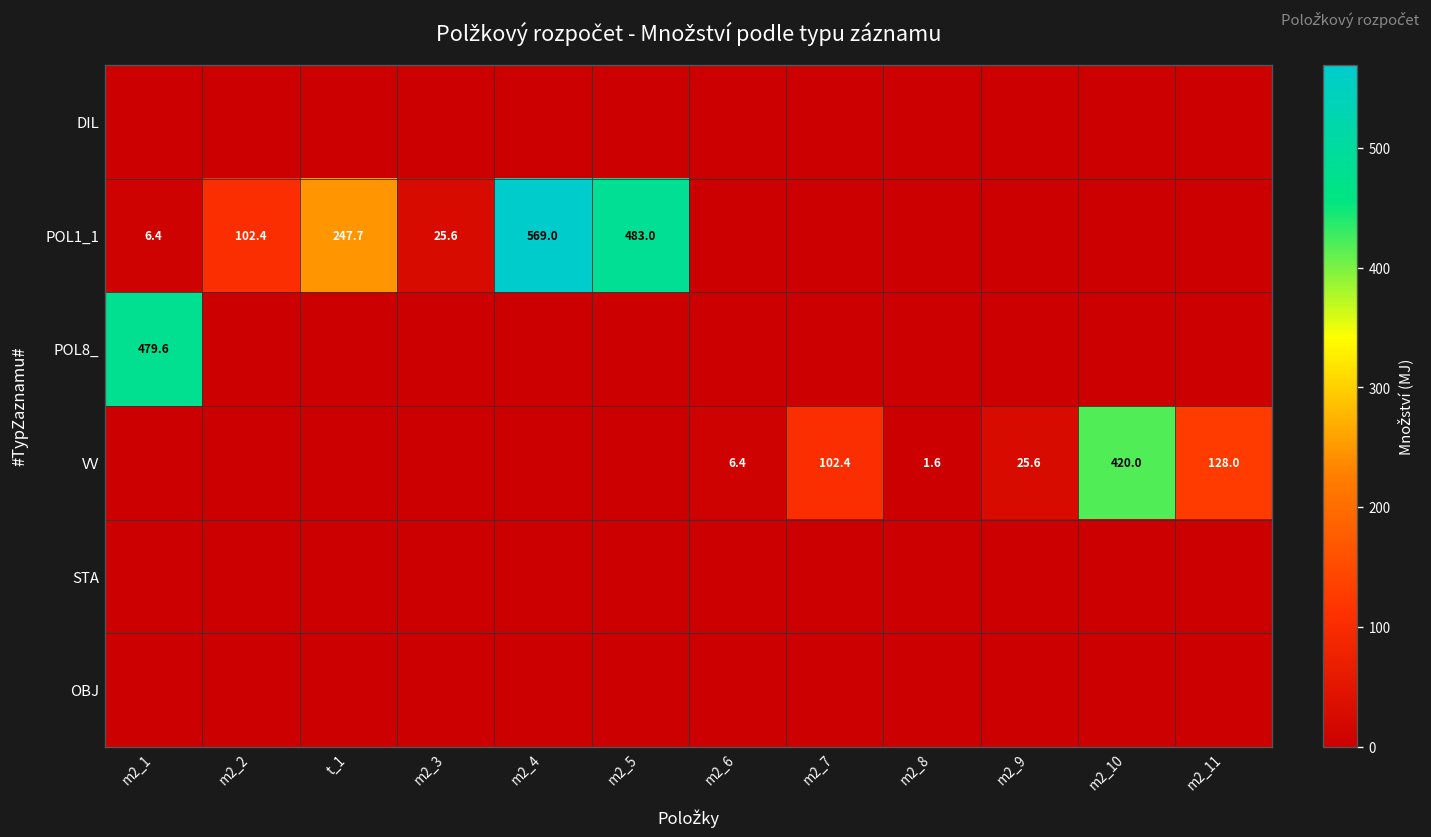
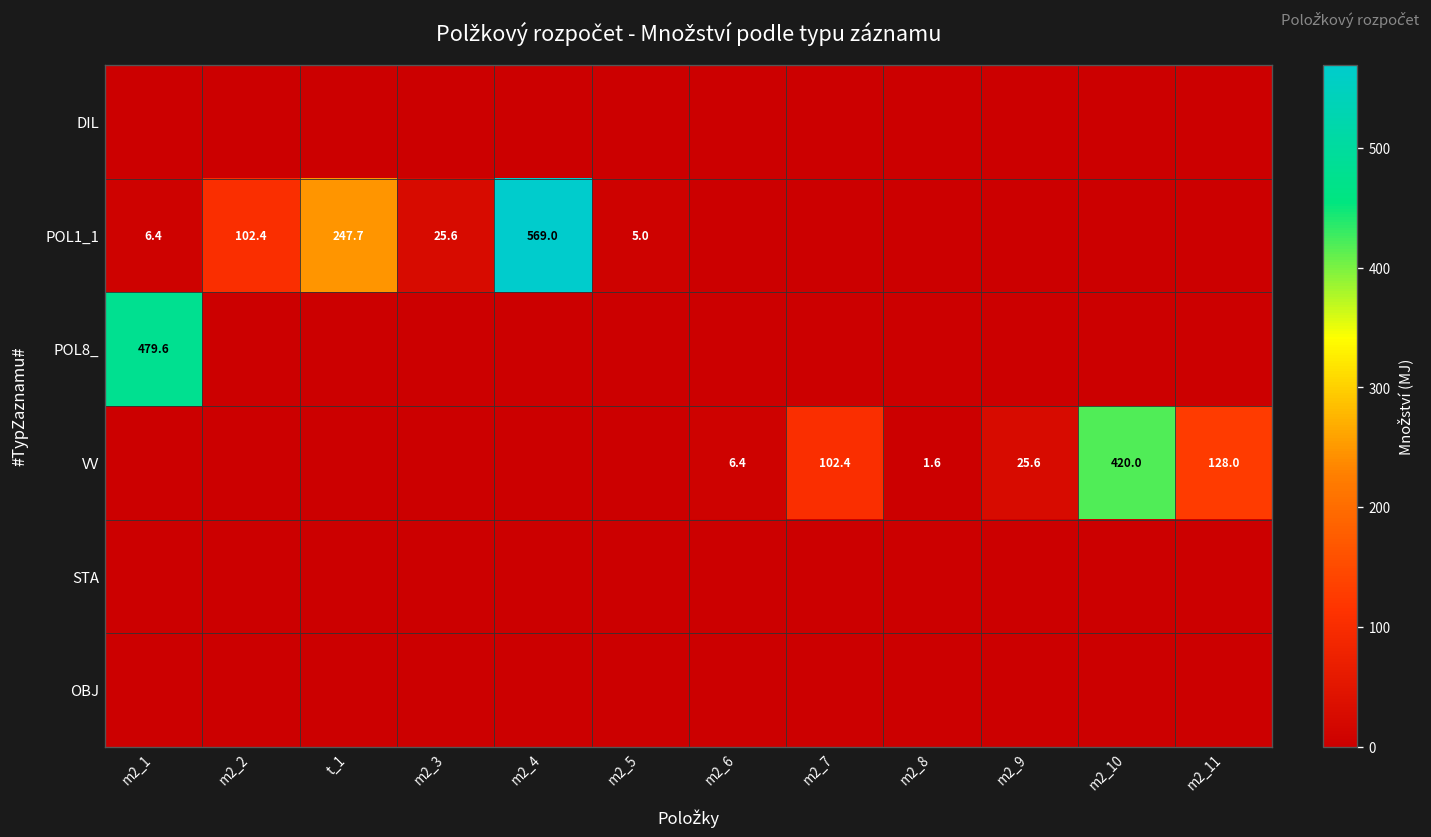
POL1_1, m2_5: 483.0 -> 5.0
